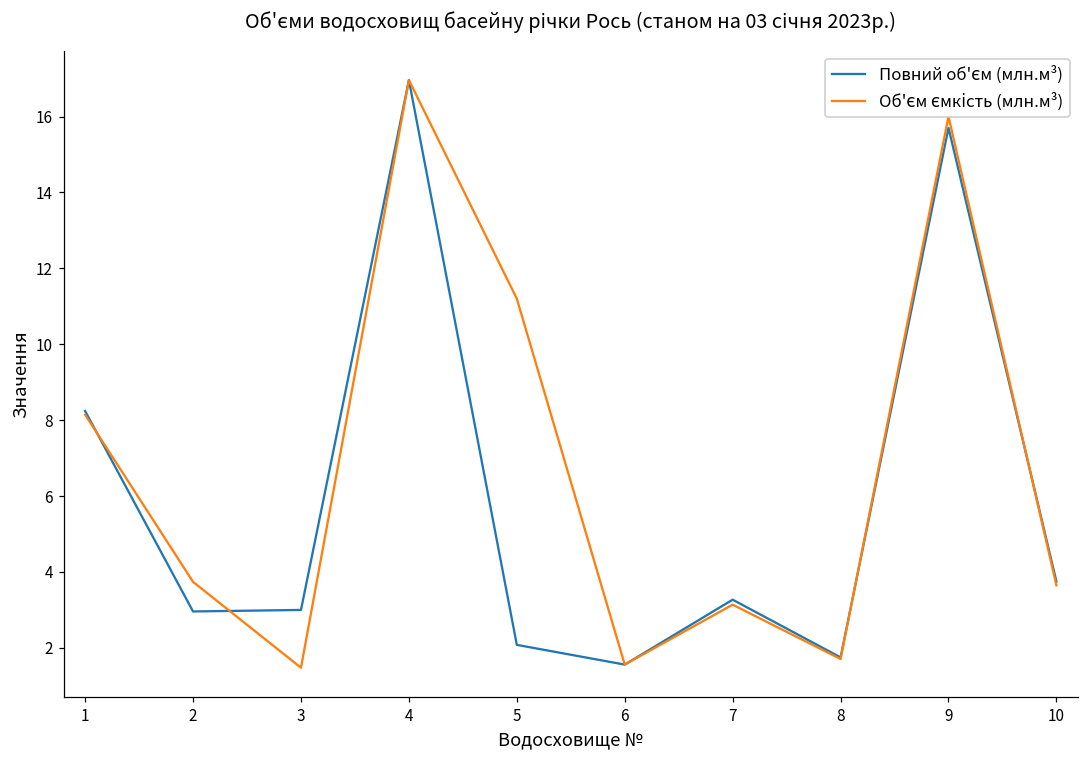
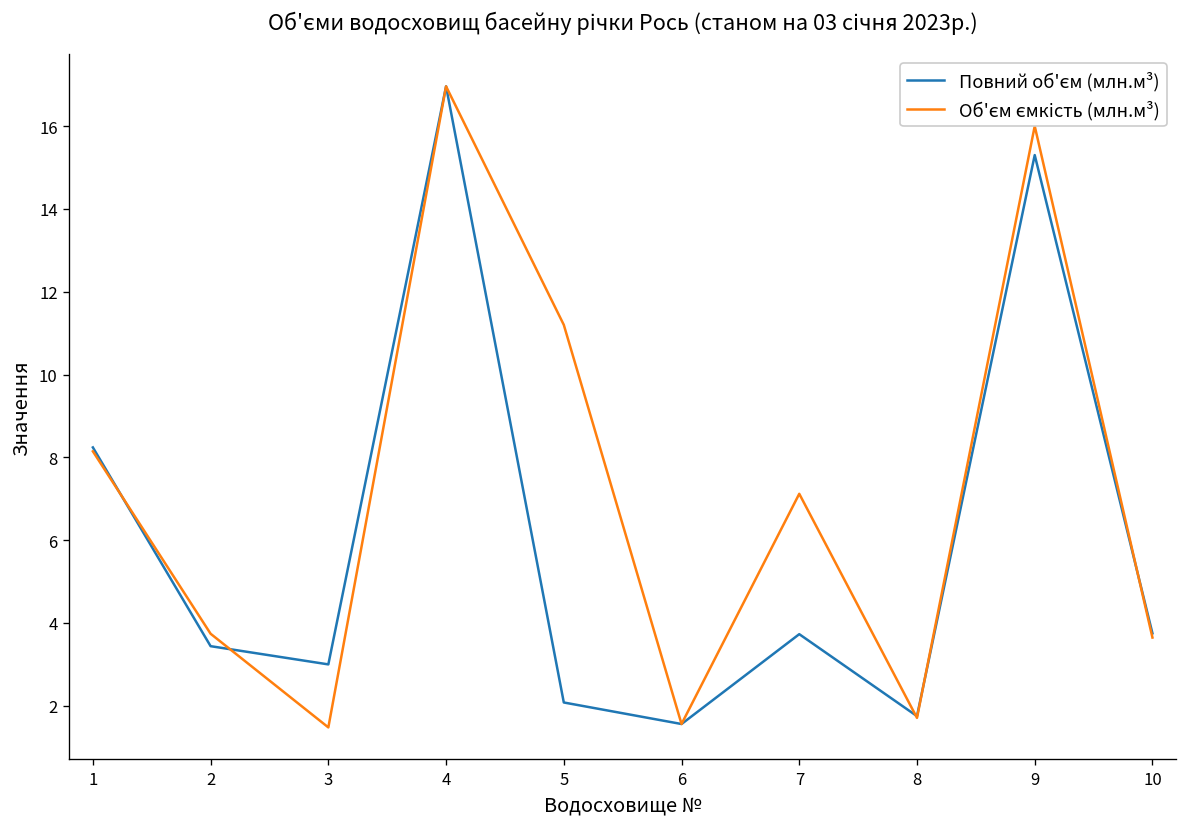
Повний об'єм (млн.м³), 2: 3.0 -> 3.4
Повний об'єм (млн.м³), 7: 3.3 -> 3.7
Об'єм ємкість (млн.м³), 7: 3.1 -> 7.1
Повний об'єм (млн.м³), 9: 15.7 -> 15.3
